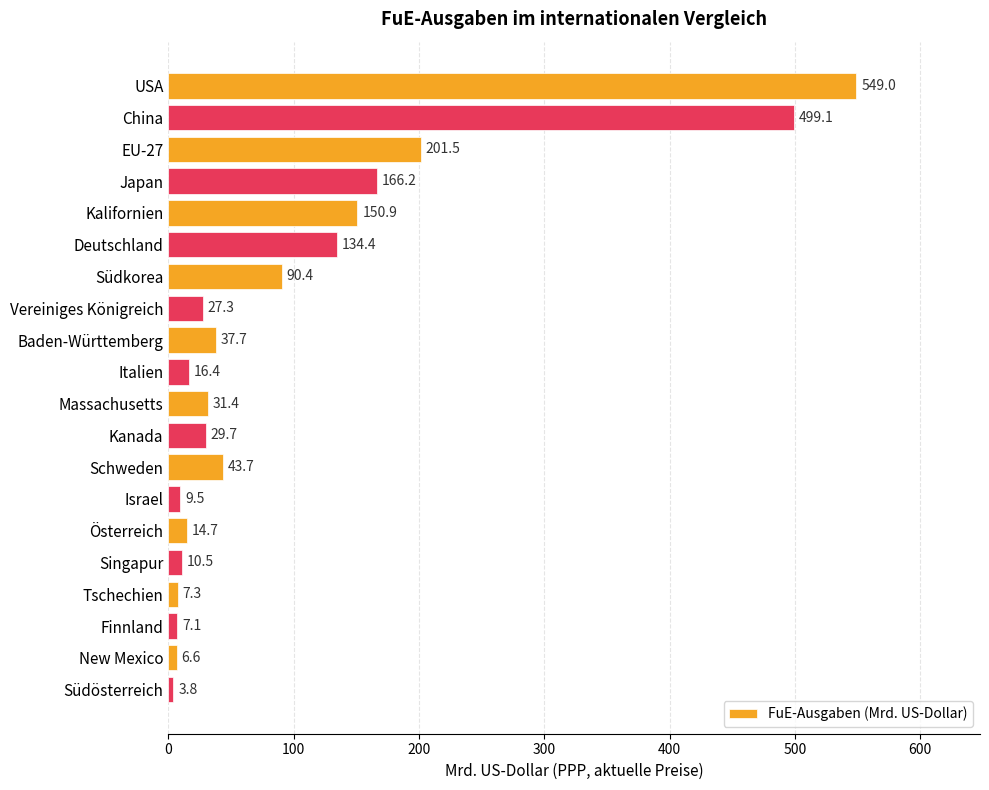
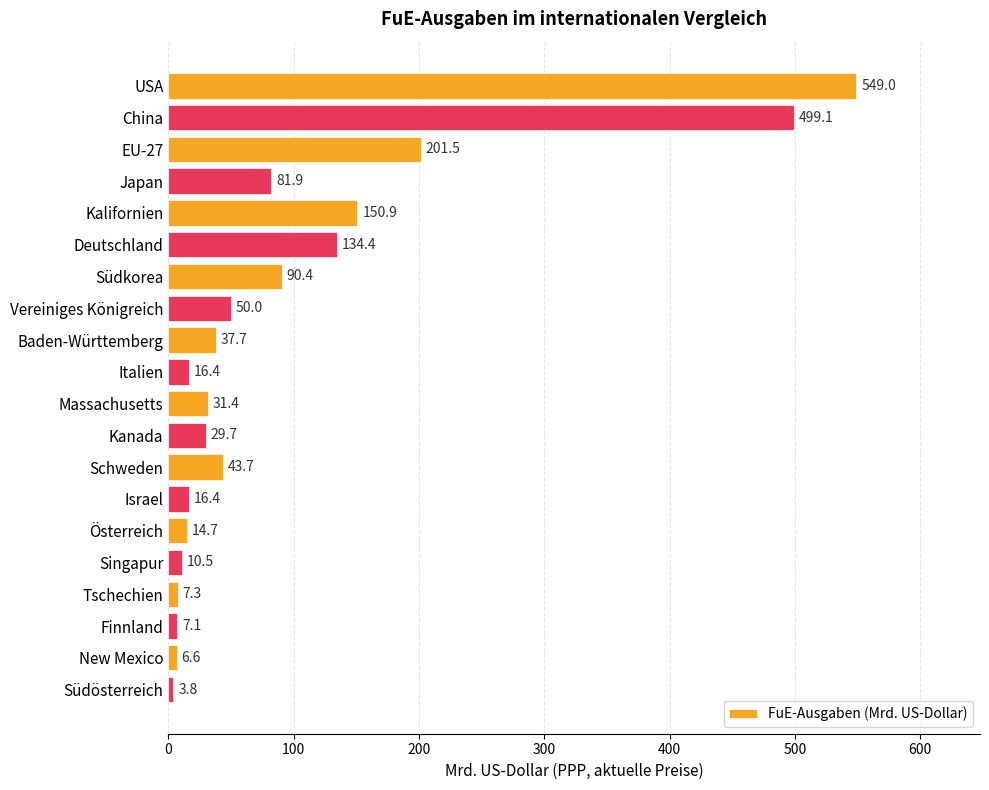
Japan: 166.2 -> 81.9
Vereiniges Königreich: 27.3 -> 50.0
Israel: 9.5 -> 16.4
